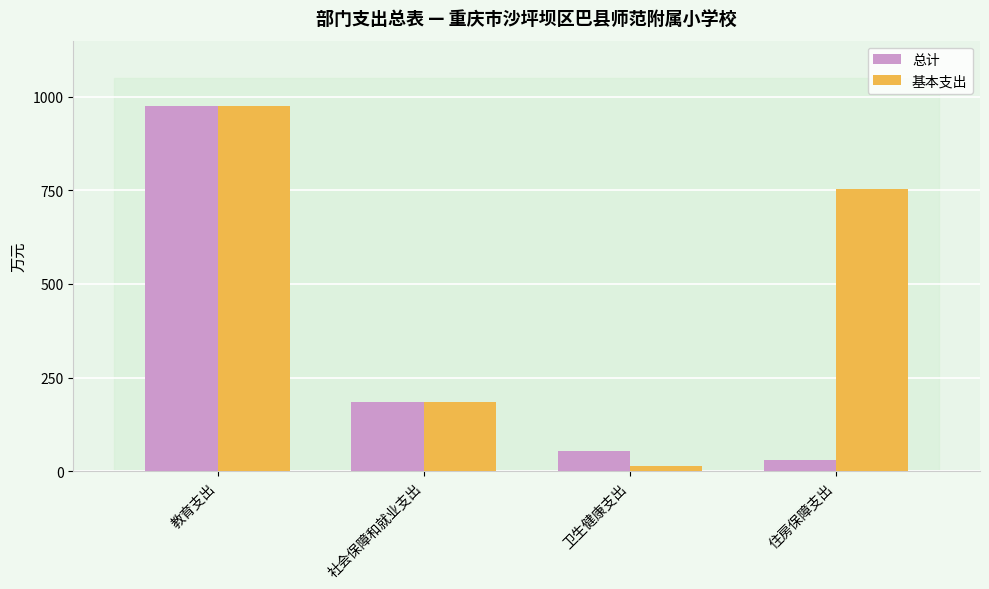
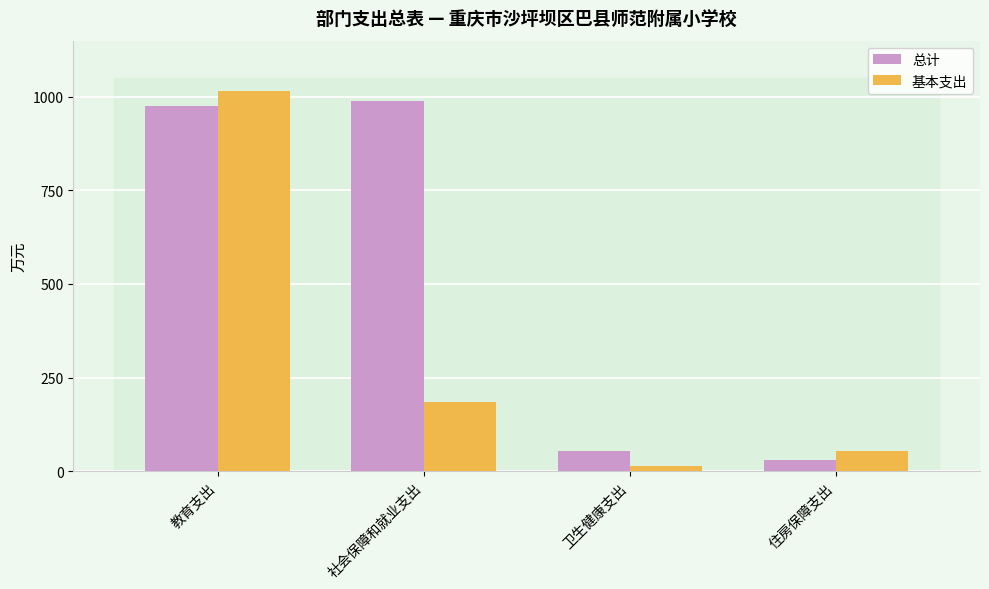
基本支出, 教育支出: 970 -> 1010
总计, 社会保障和就业支出: 180 -> 990
基本支出, 住房保障支出: 750 -> 50
